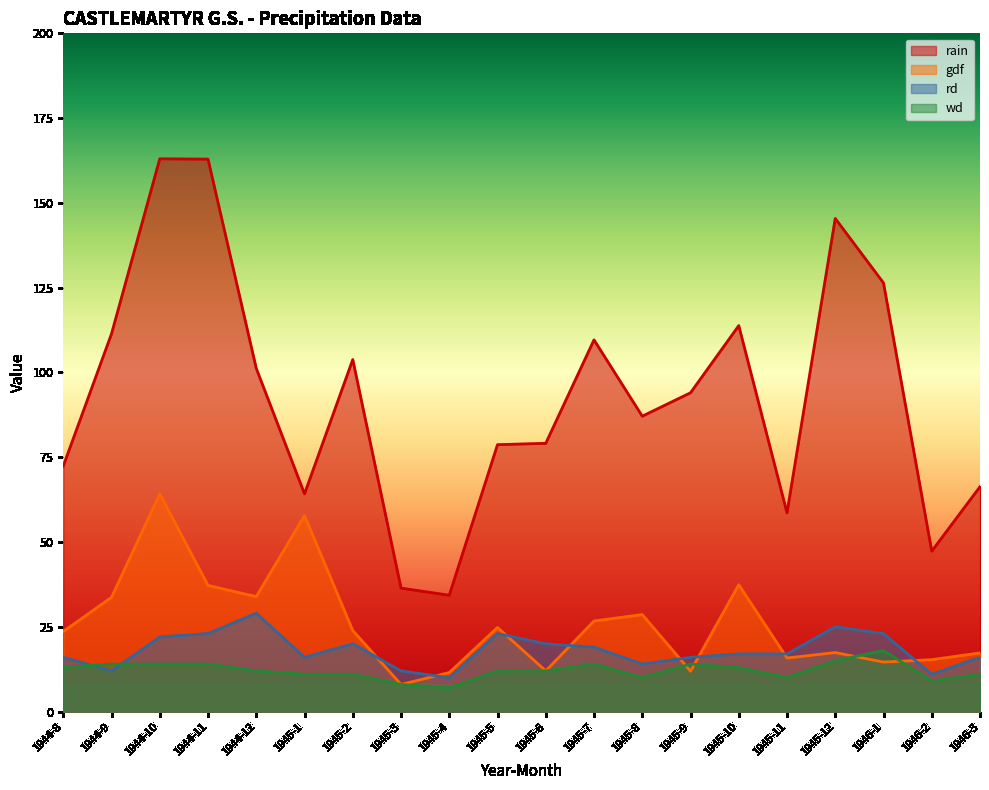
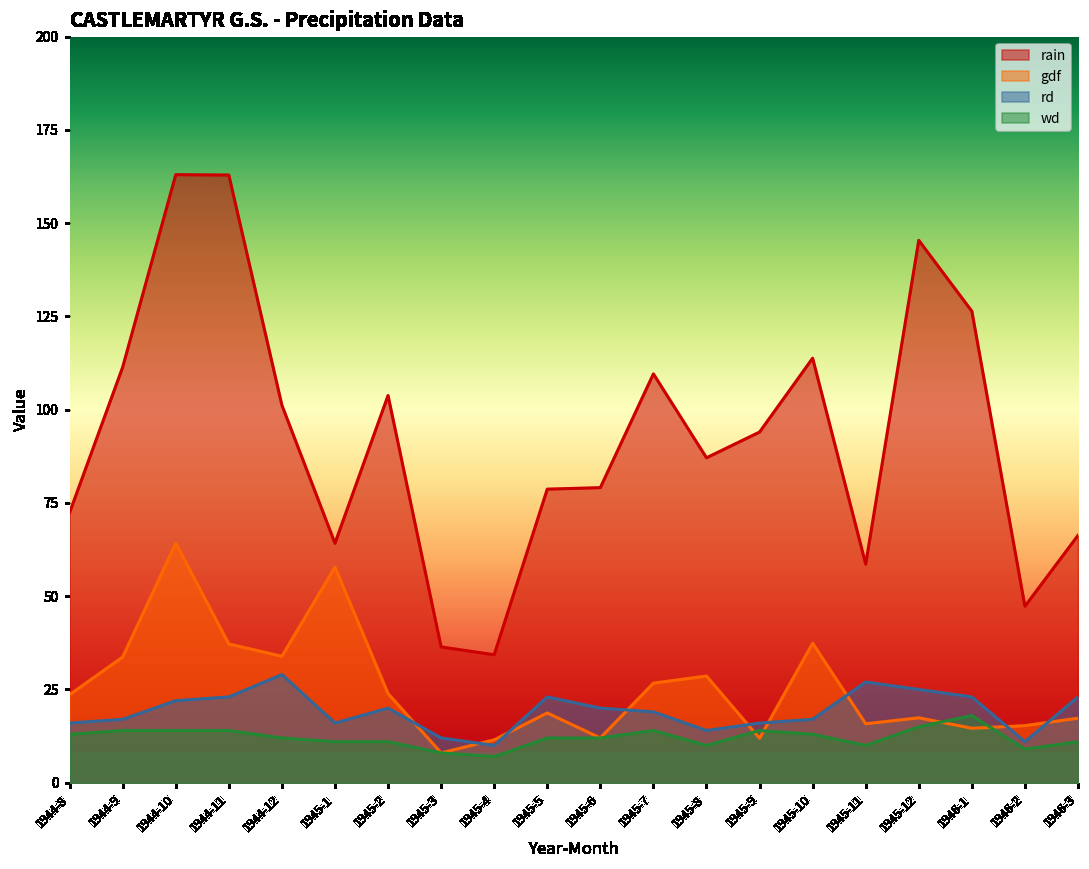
rd, 1944-9: 12 -> 17
gdf, 1945-5: 25 -> 19
rd, 1945-11: 17 -> 27
rd, 1946-3: 16 -> 23
